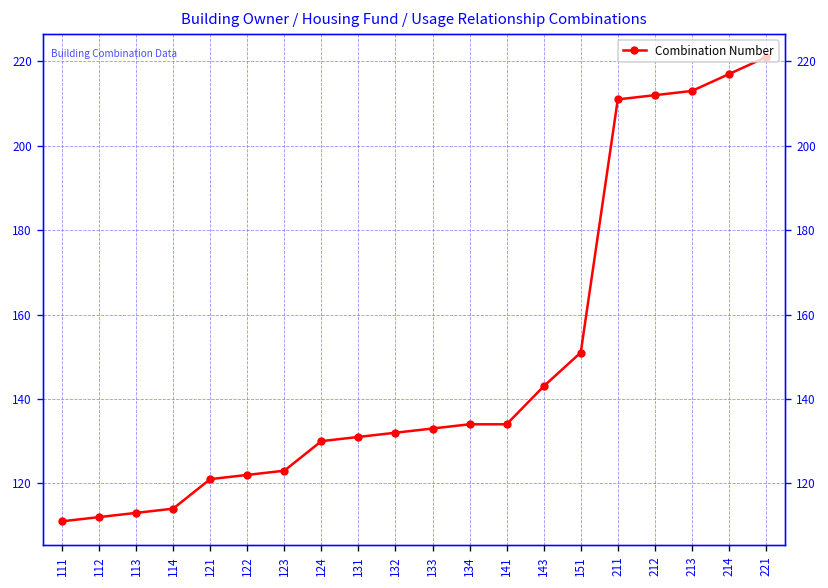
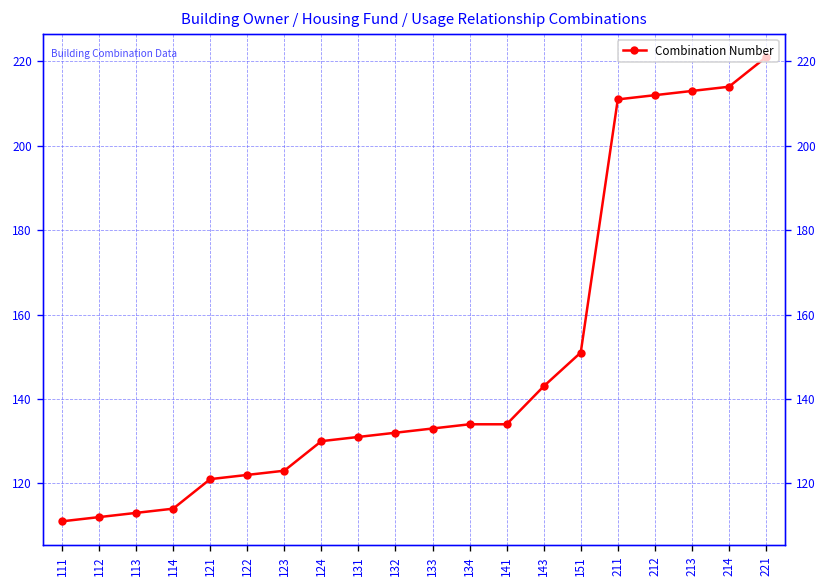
214: 217 -> 214
